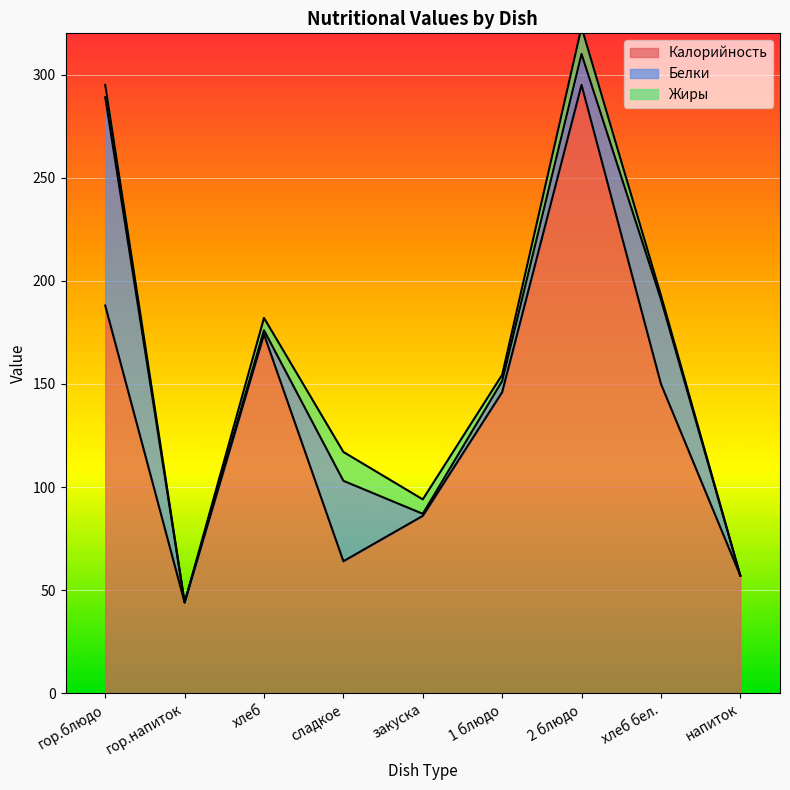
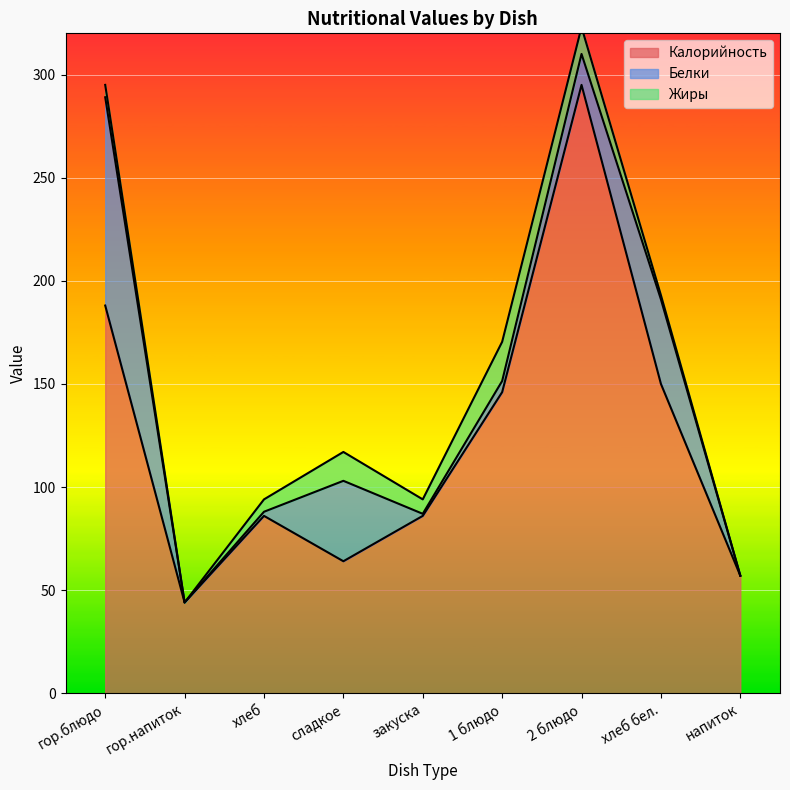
Калорийность, хлеб: 174 -> 86
Жиры, 1 блюдо: 3 -> 19
